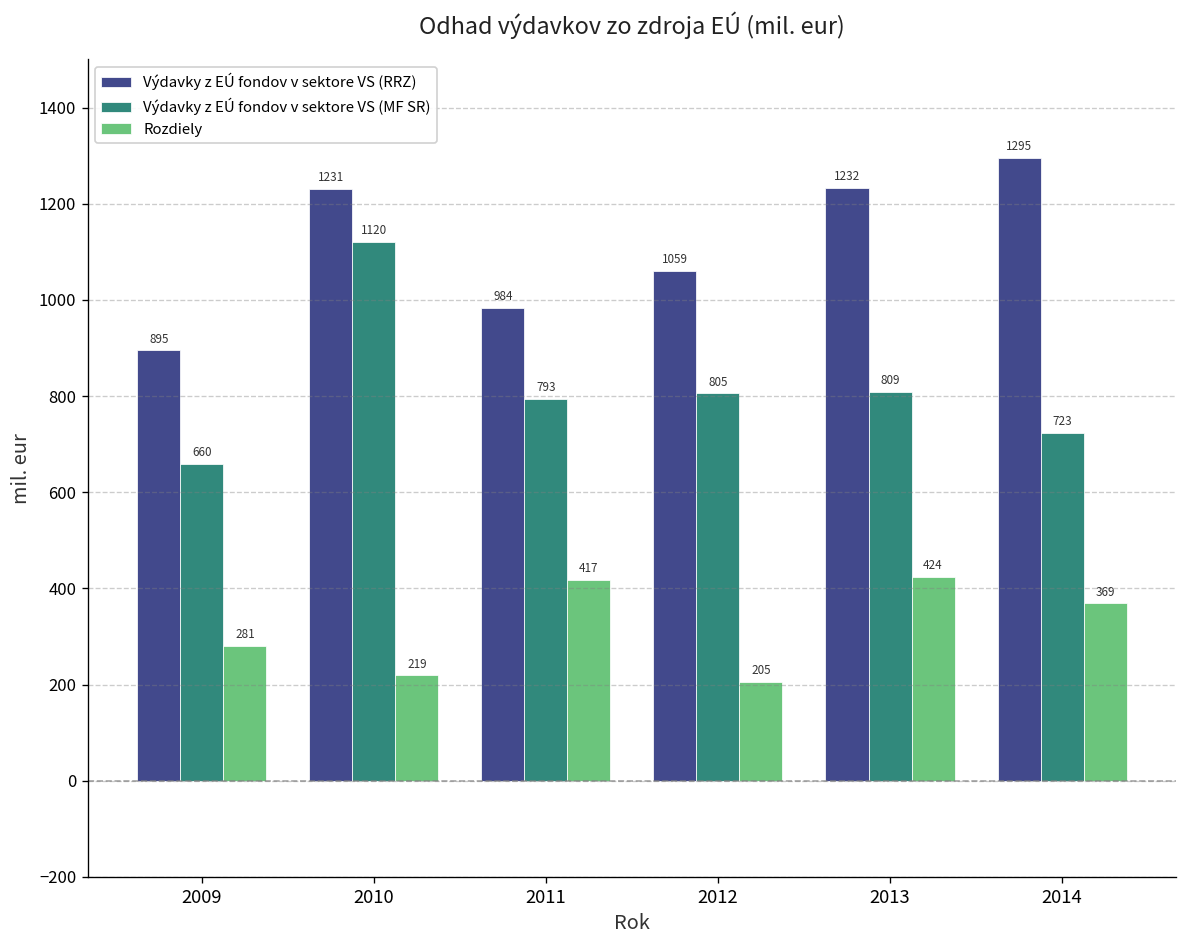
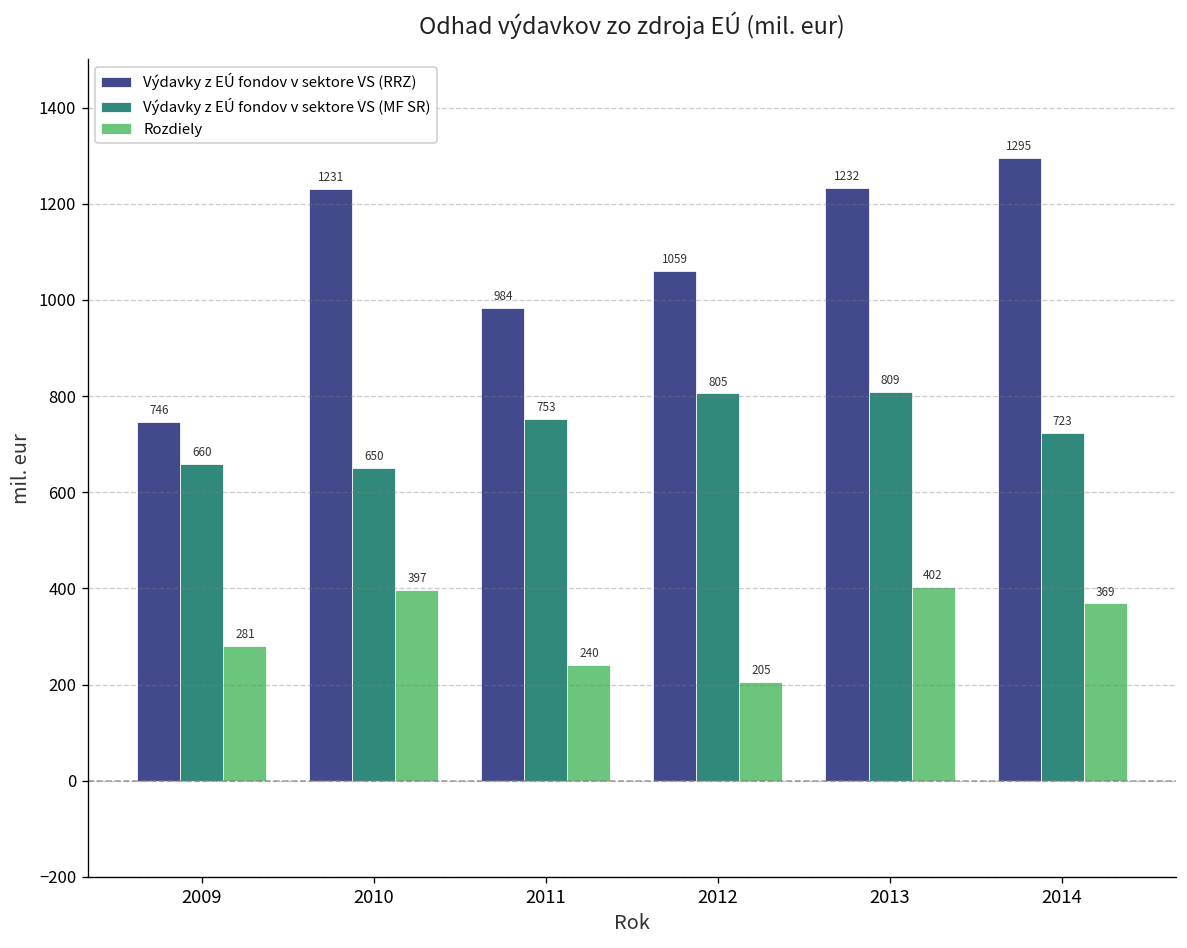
Výdavky z EÚ fondov v sektore VS (RRZ), 2009: 895 -> 746
Výdavky z EÚ fondov v sektore VS (MF SR), 2010: 1120 -> 650
Rozdiely, 2010: 219 -> 397
Výdavky z EÚ fondov v sektore VS (MF SR), 2011: 793 -> 753
Rozdiely, 2011: 417 -> 240
Rozdiely, 2013: 424 -> 402
